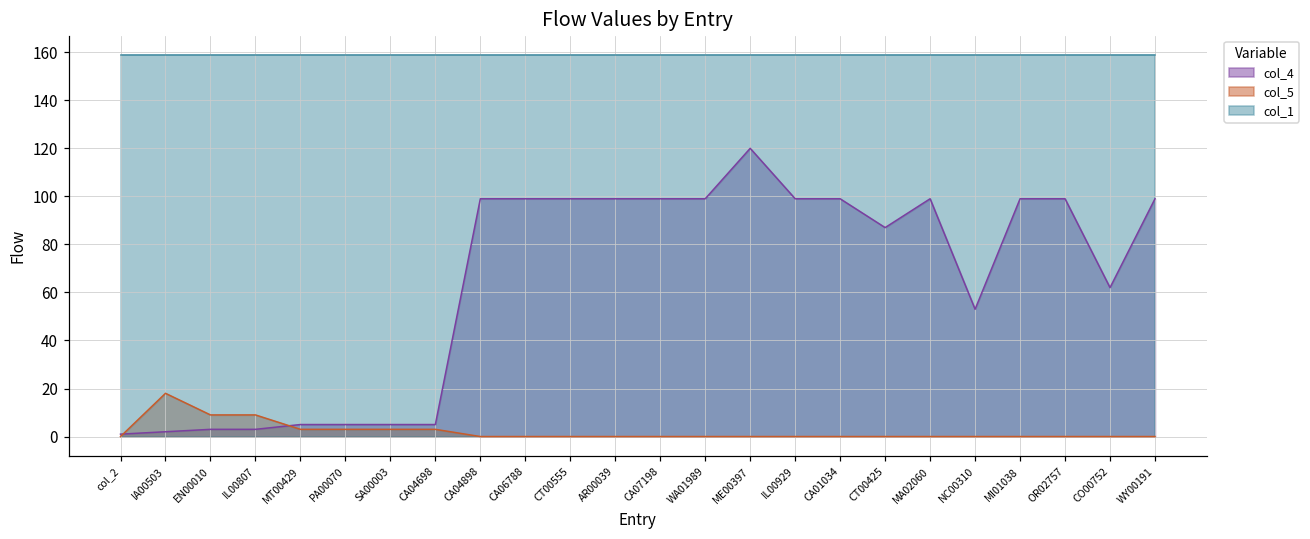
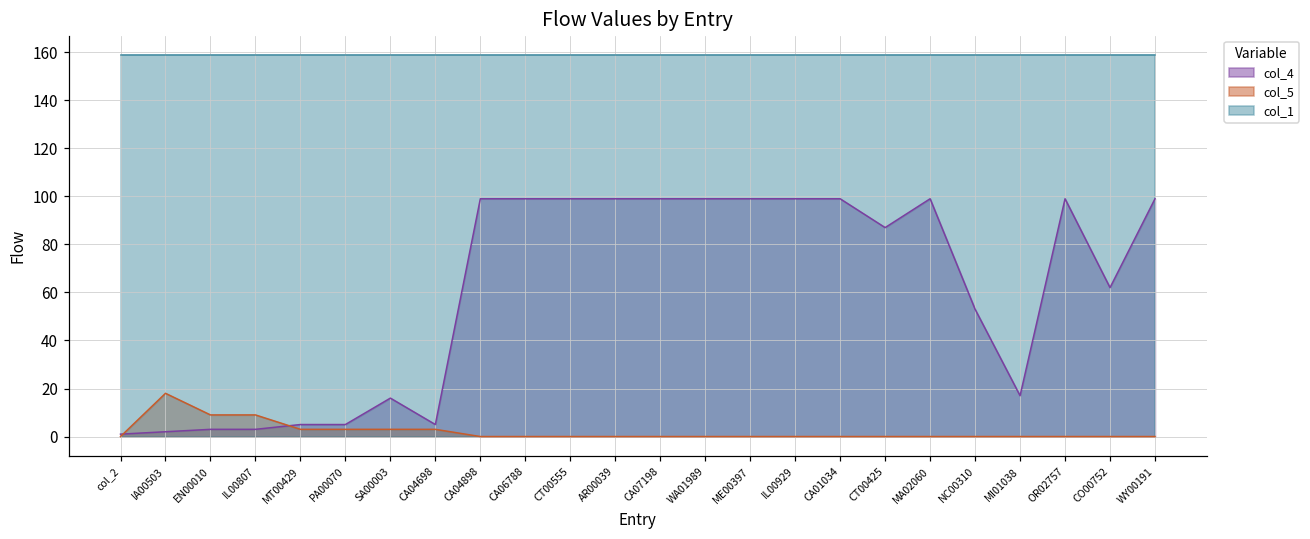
col_4, SA00003: 5 -> 16
col_4, ME00397: 120 -> 99
col_4, MI01038: 99 -> 17
